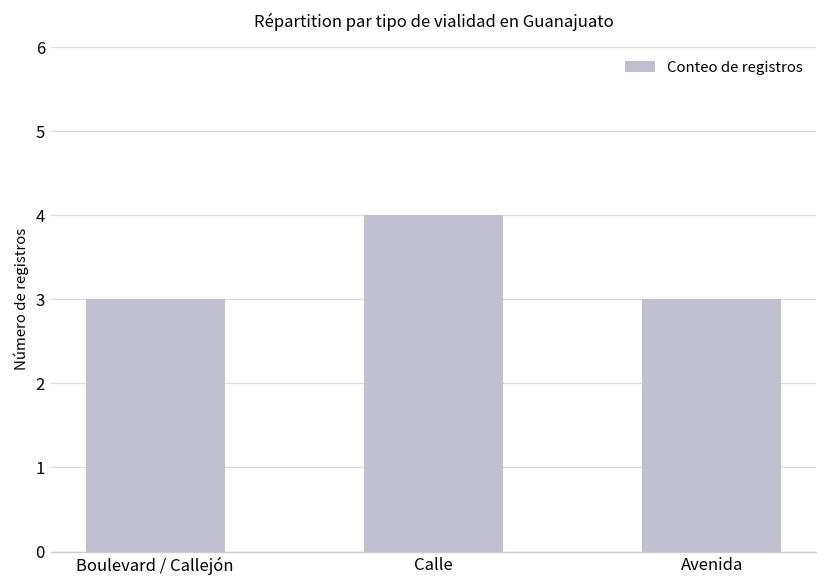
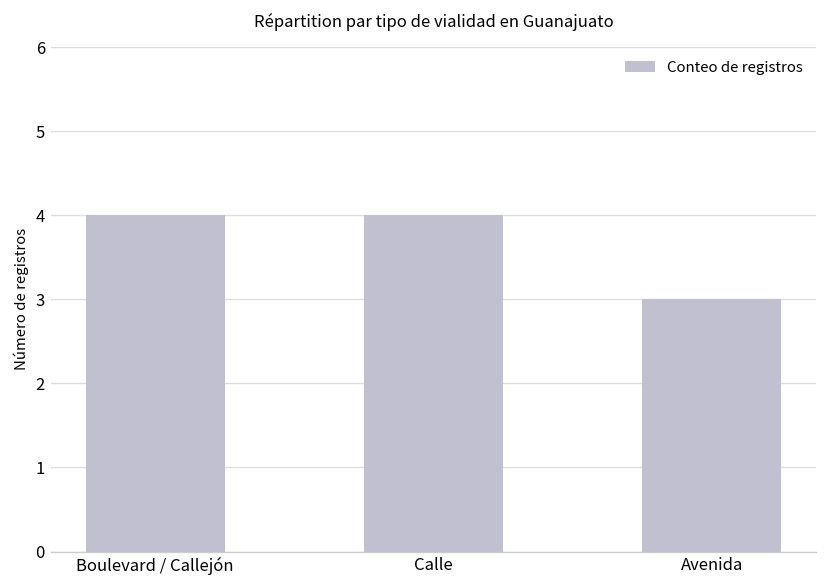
Boulevard / Callejón: 3 -> 4
